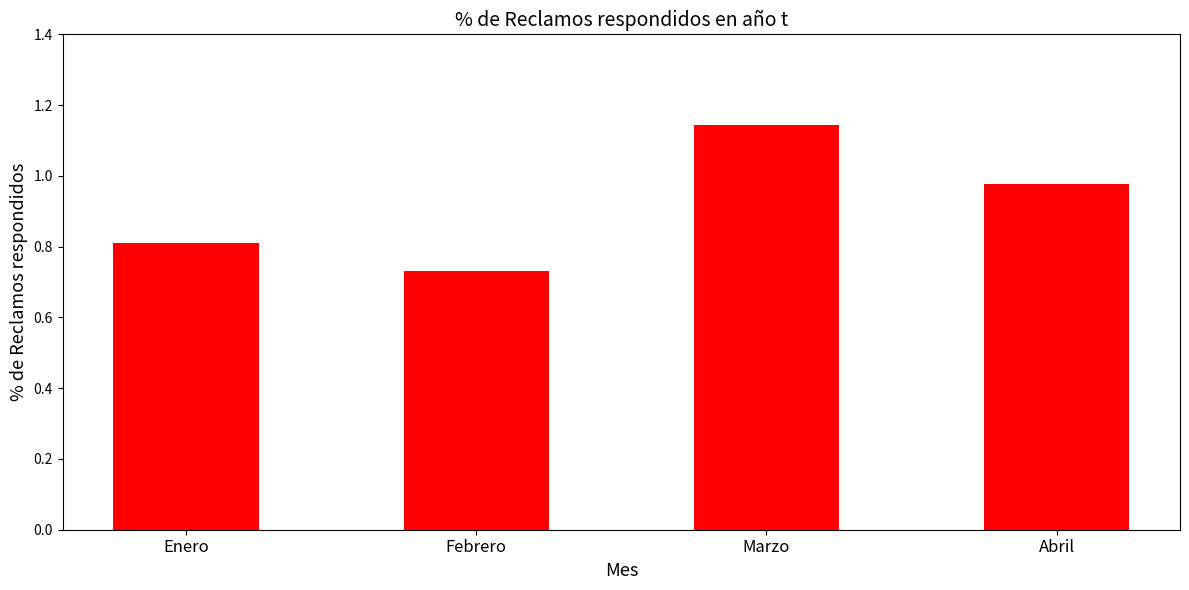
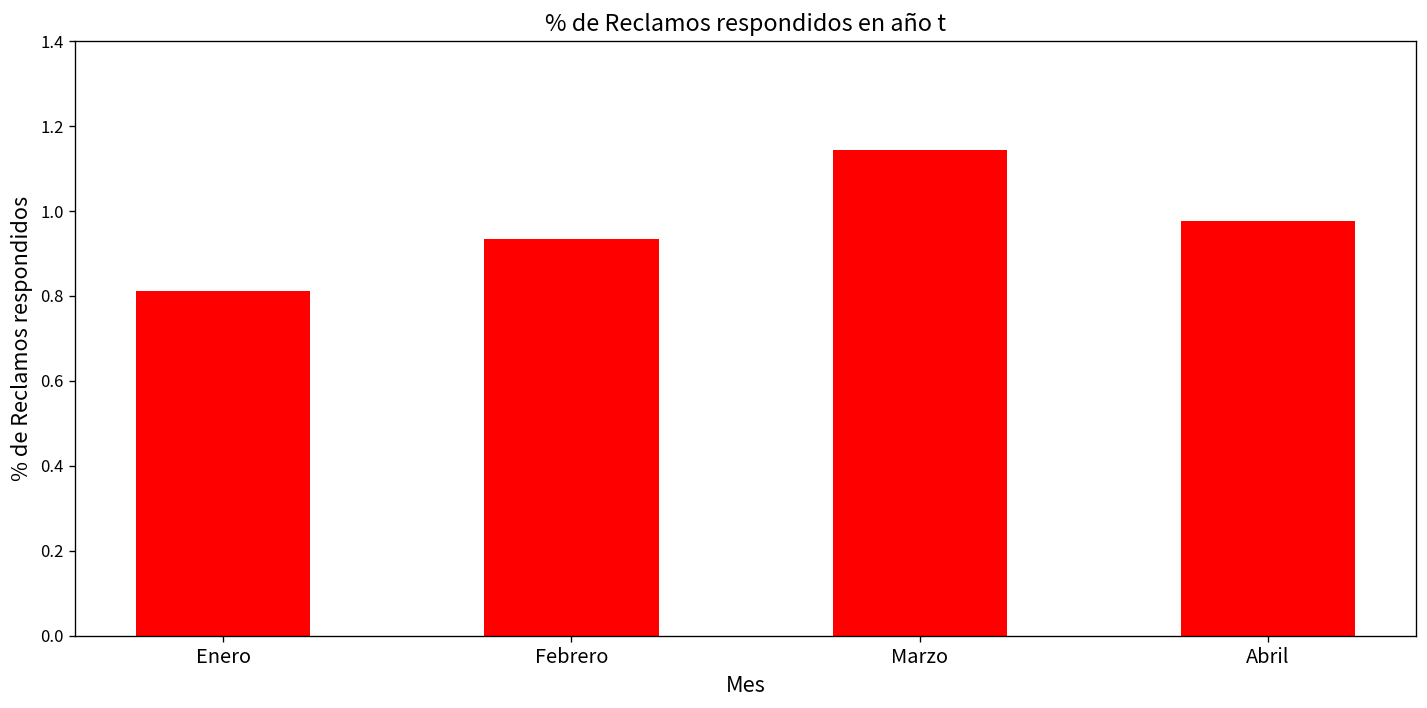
Febrero: 0.73 -> 0.93
